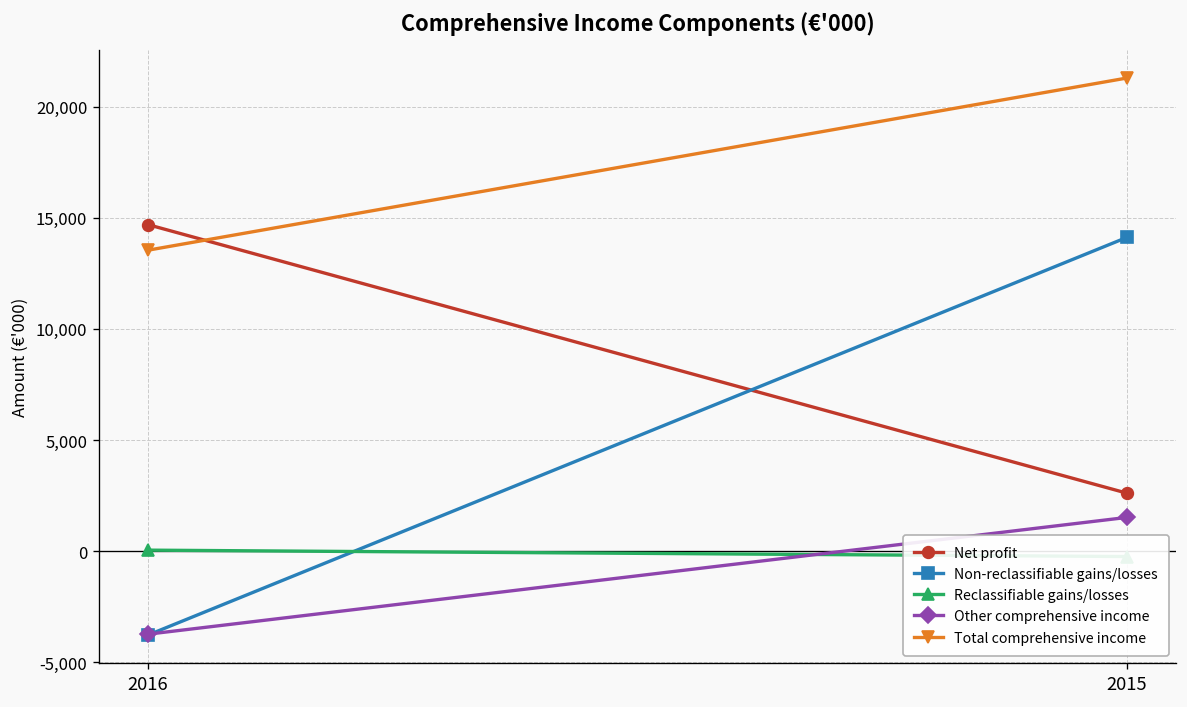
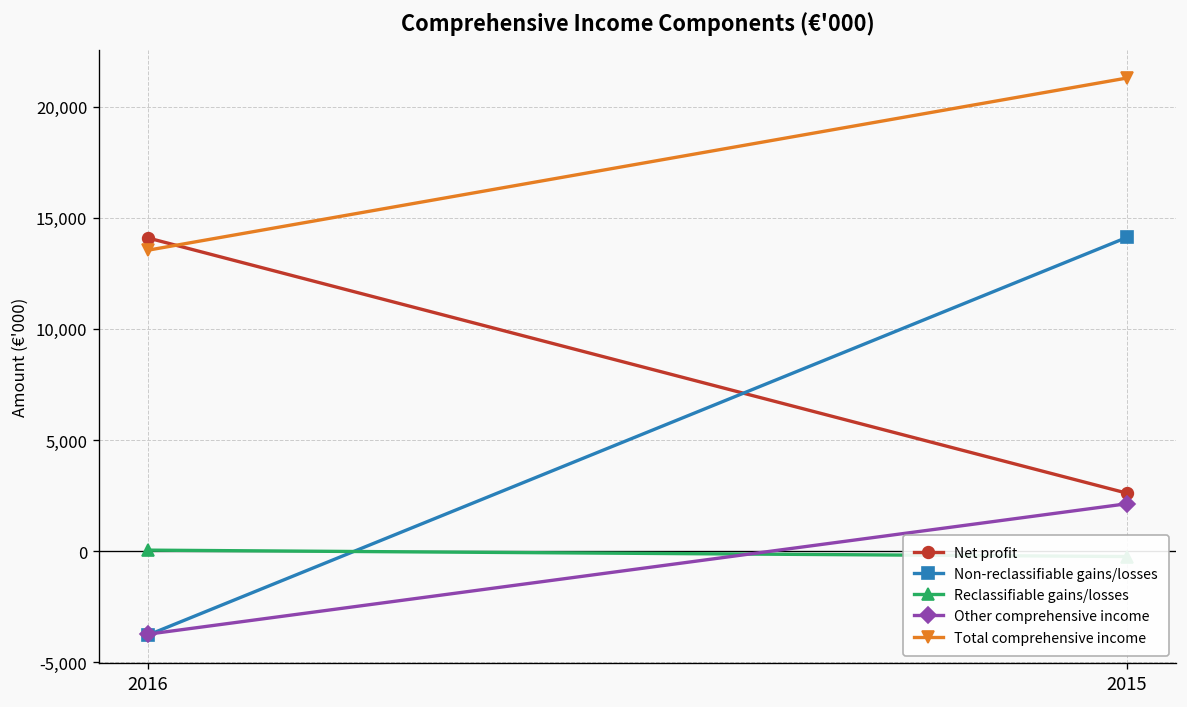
Net profit, 2016: 14,700 -> 14,100
Other comprehensive income, 2015: 1,500 -> 2,100
